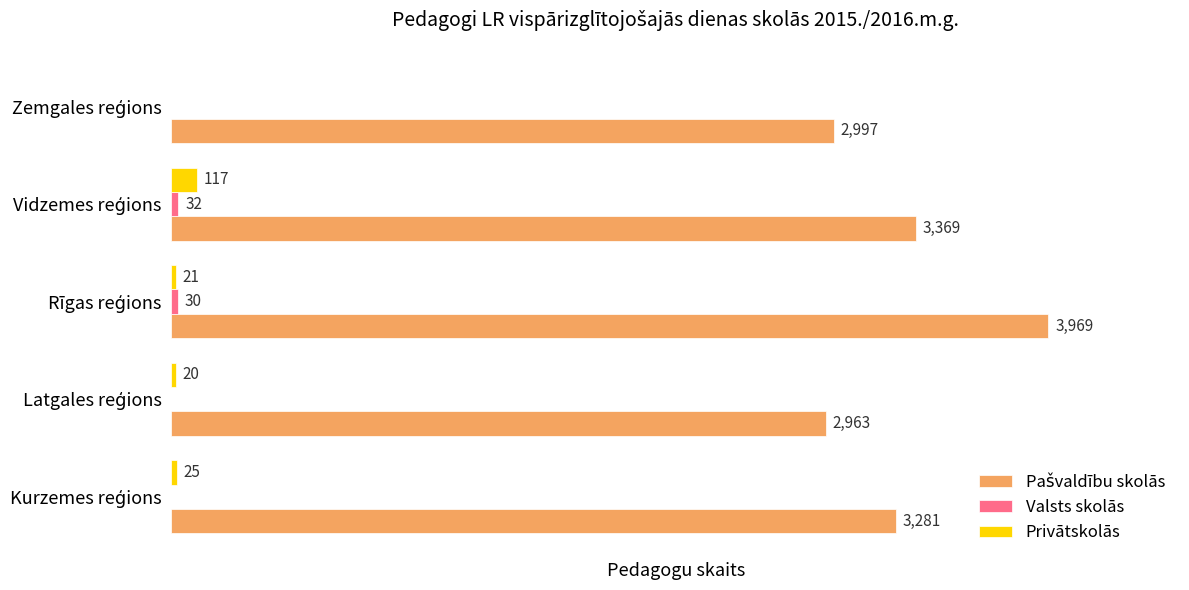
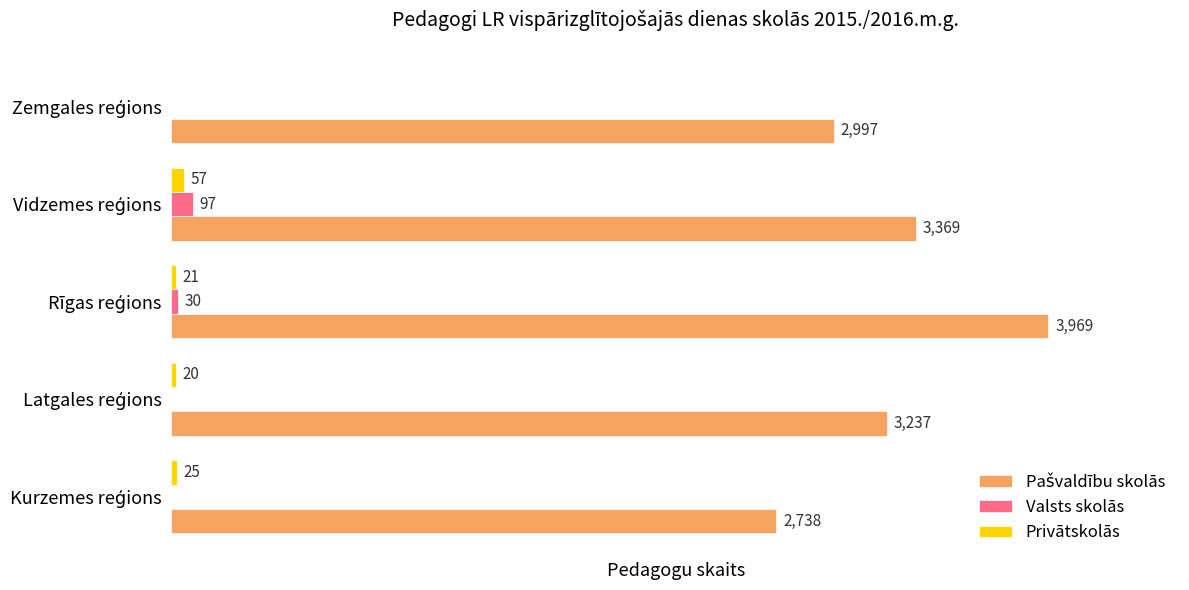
Privātskolās, Vidzemes reģions: 117 -> 57
Valsts skolās, Vidzemes reģions: 32 -> 97
Pašvaldību skolās, Latgales reģions: 2,963 -> 3,237
Pašvaldību skolās, Kurzemes reģions: 3,281 -> 2,738
